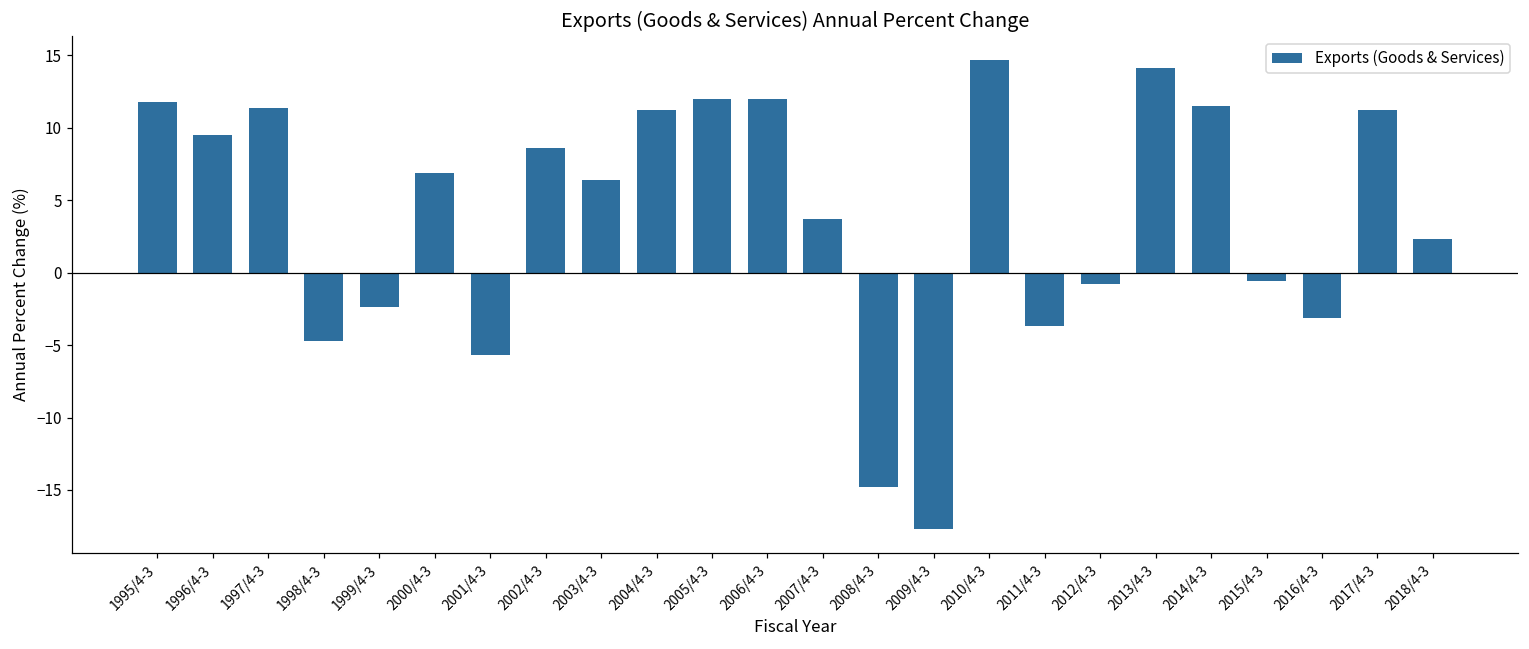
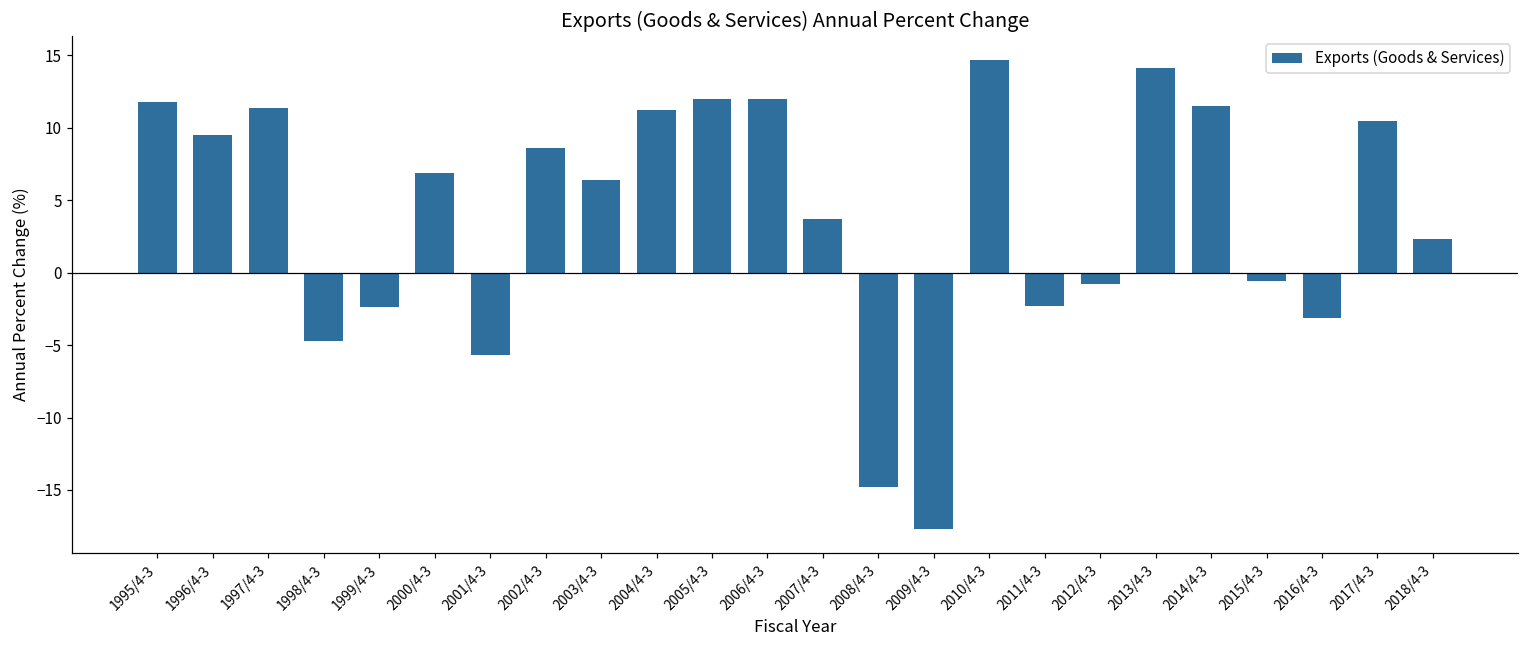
2011/4-3: -3.7 -> -2.3
2017/4-3: 11.2 -> 10.5
